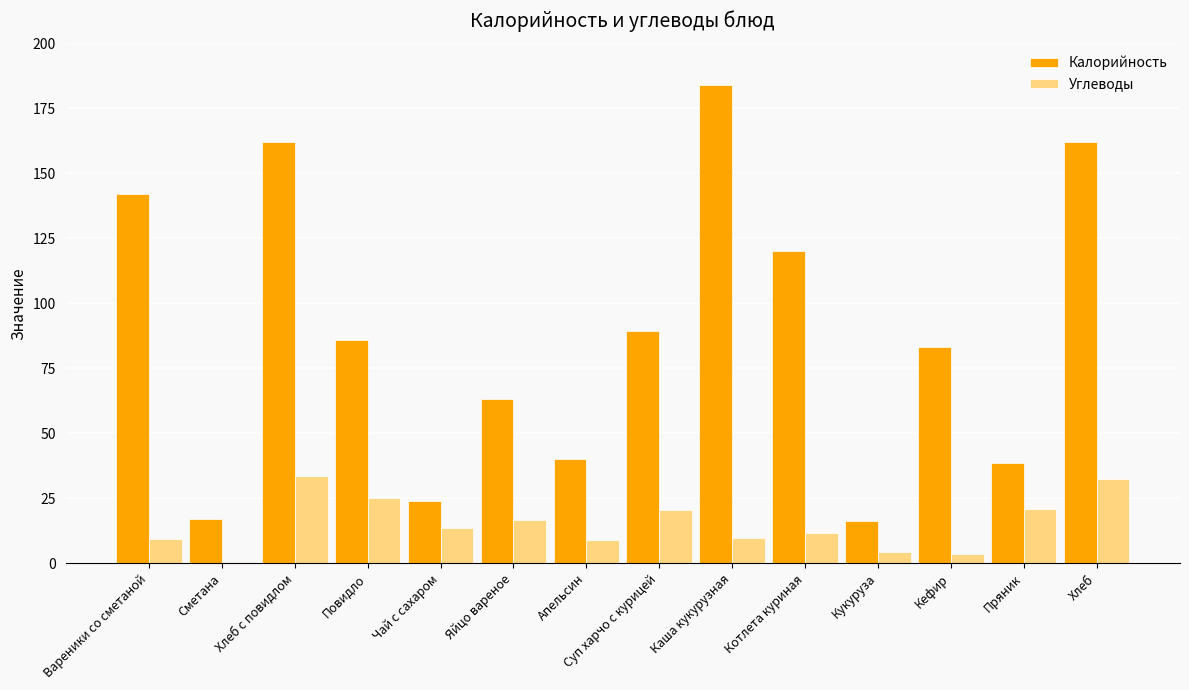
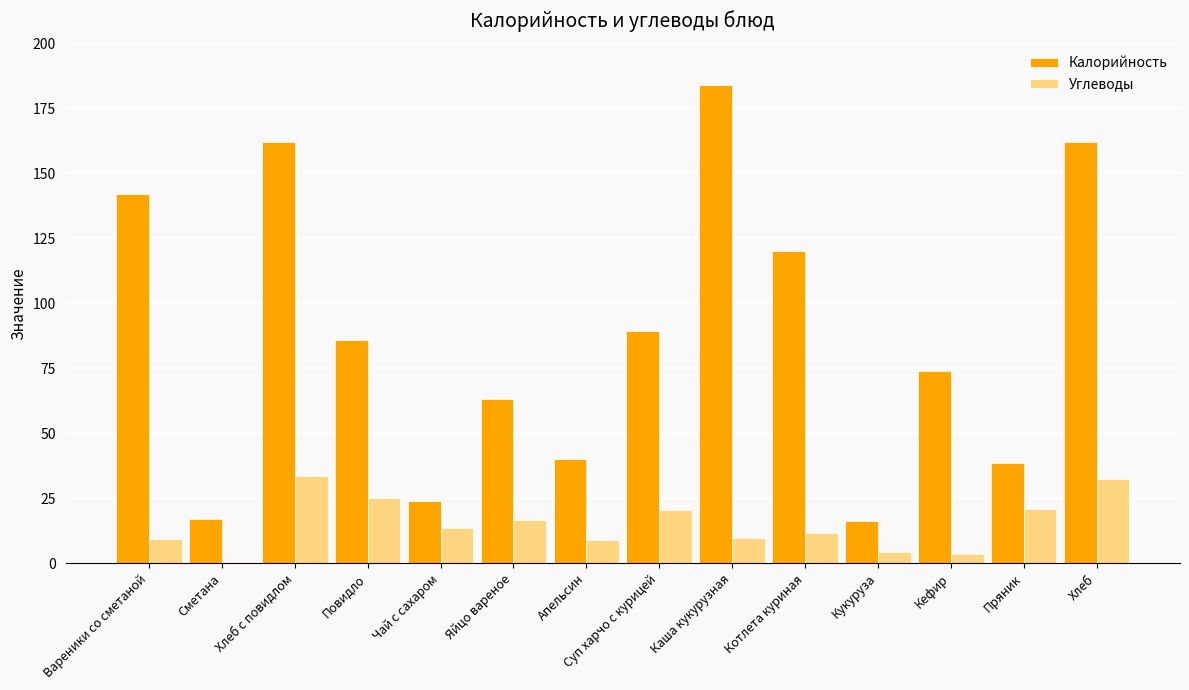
Калорийность, Кефир: 83 -> 74
